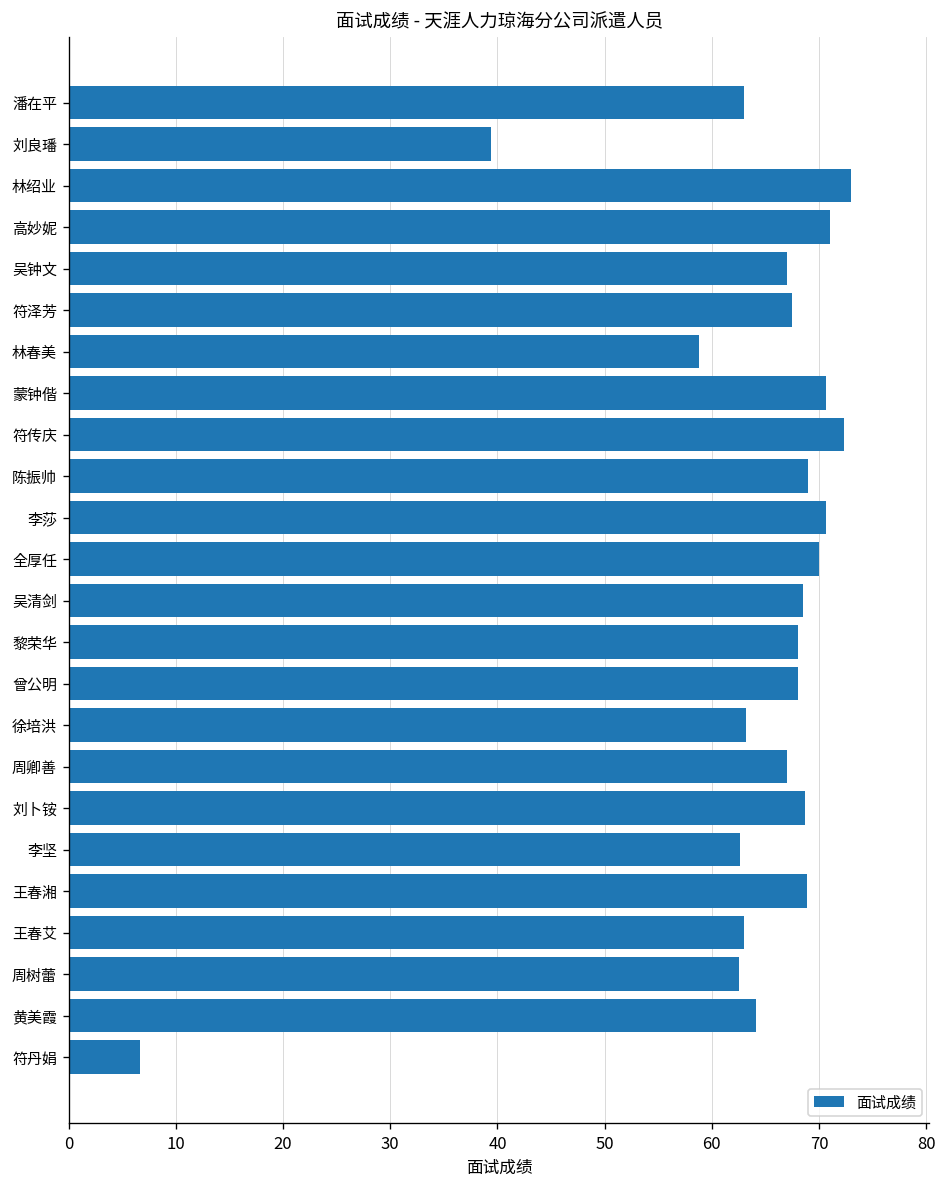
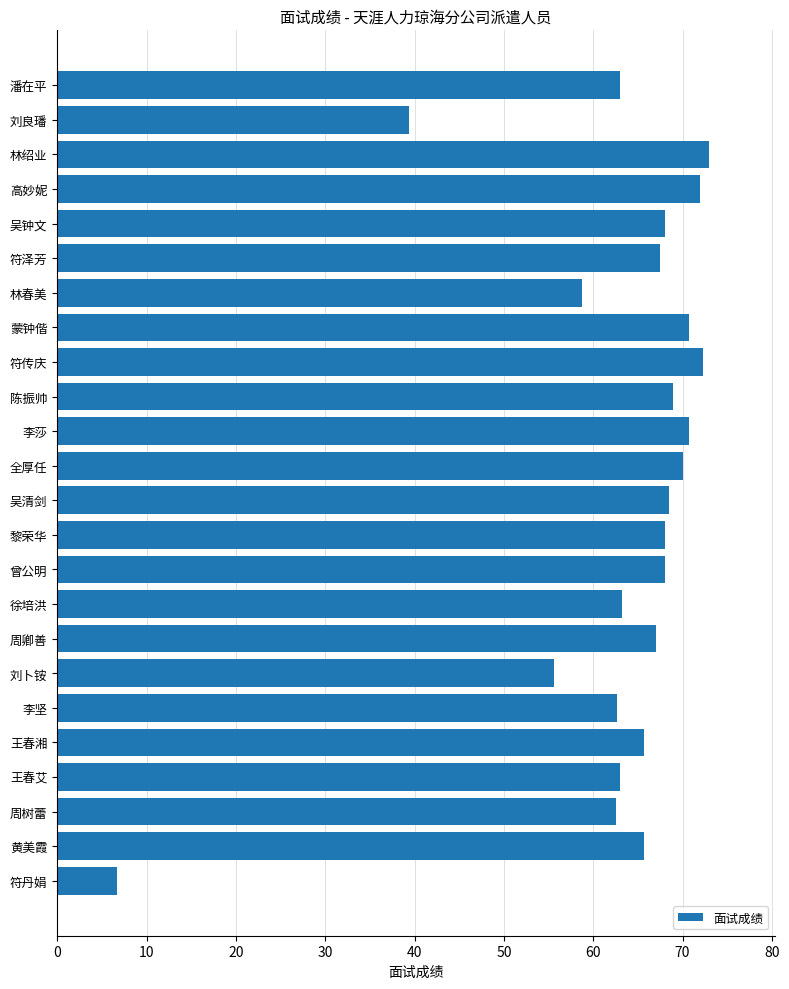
高妙妮: 71 -> 72
吴钟文: 67 -> 68
刘卜铵: 69 -> 56
王春湘: 69 -> 66
黄美霞: 64 -> 66
